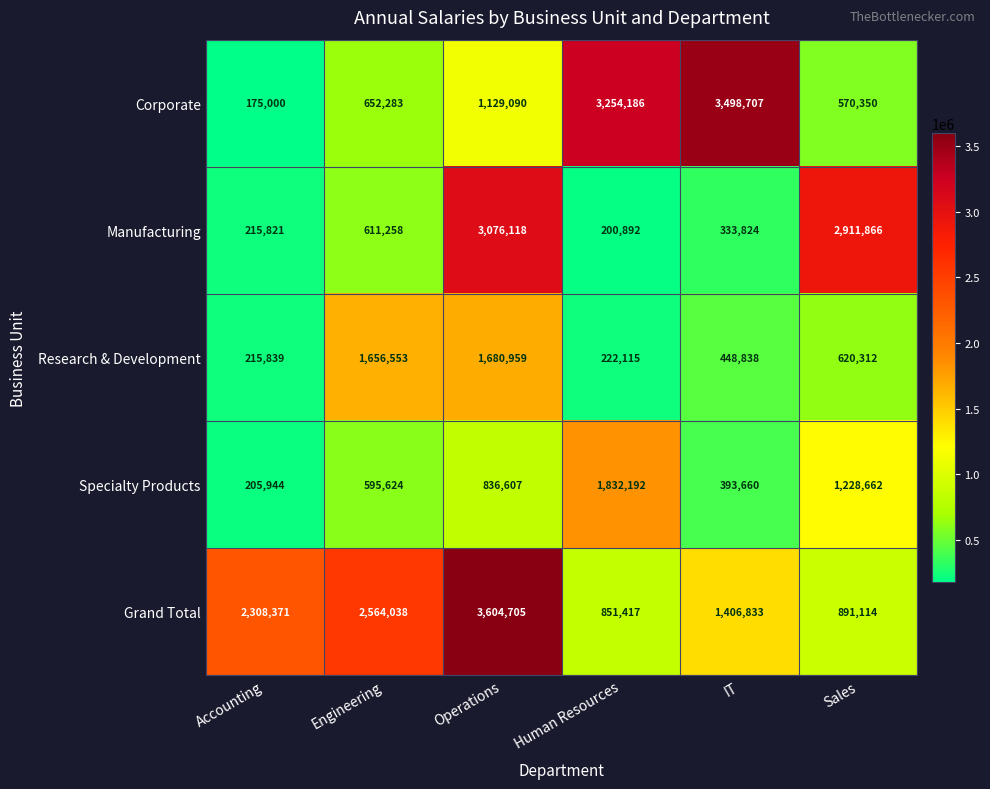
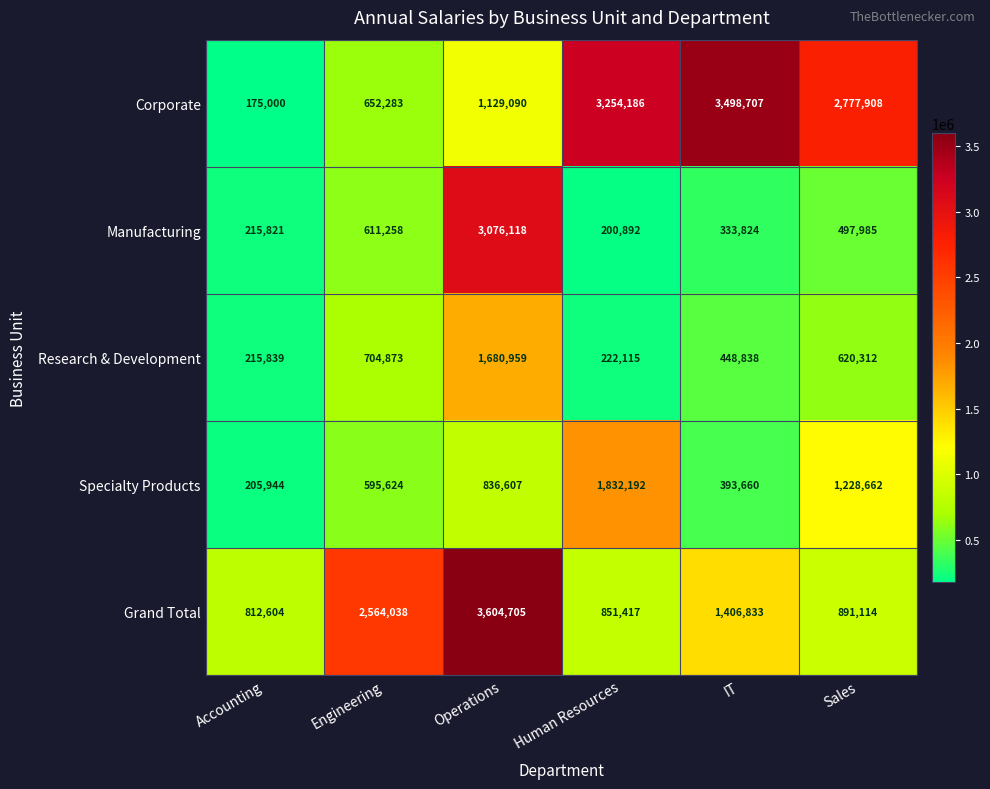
Corporate, Sales: 570,350 -> 2,777,908
Manufacturing, Sales: 2,911,866 -> 497,985
Research & Development, Engineering: 1,656,553 -> 704,873
Grand Total, Accounting: 2,308,371 -> 812,604
